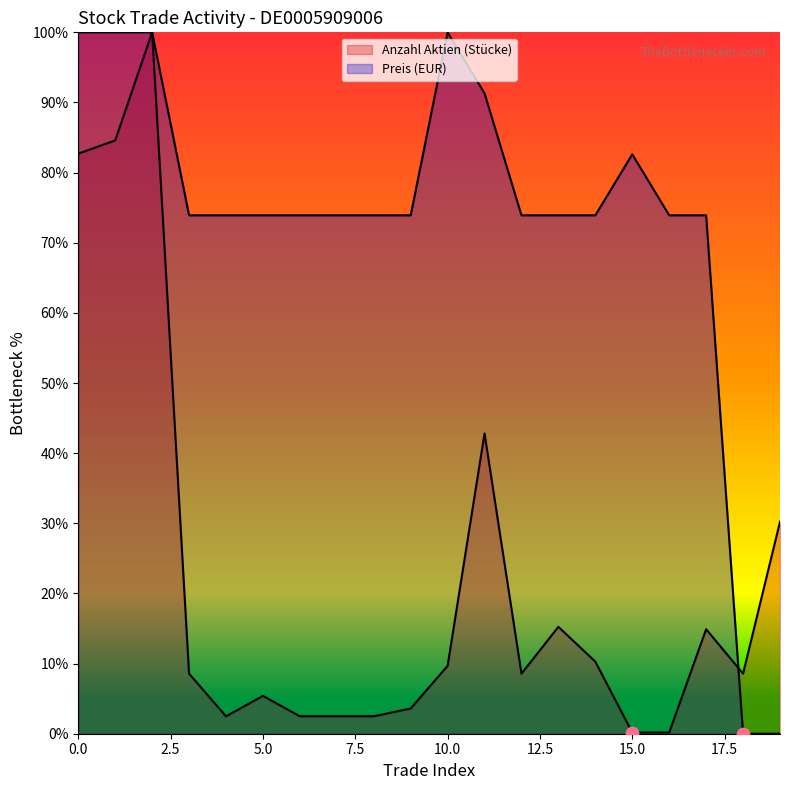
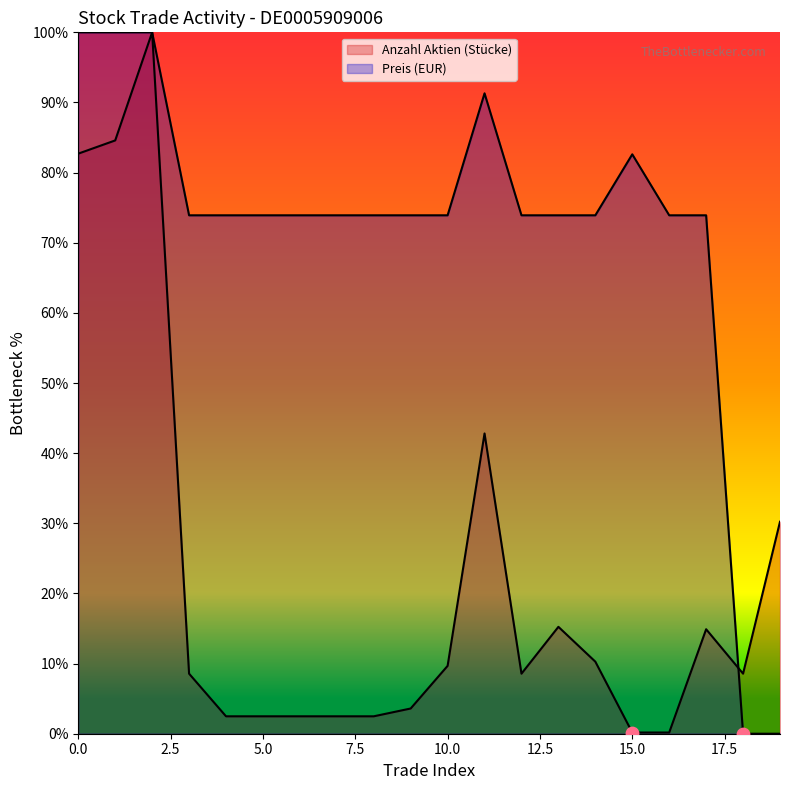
Anzahl Aktien (Stücke), 5.0: 5% -> 2%
Preis (EUR), 10.0: 100% -> 74%
